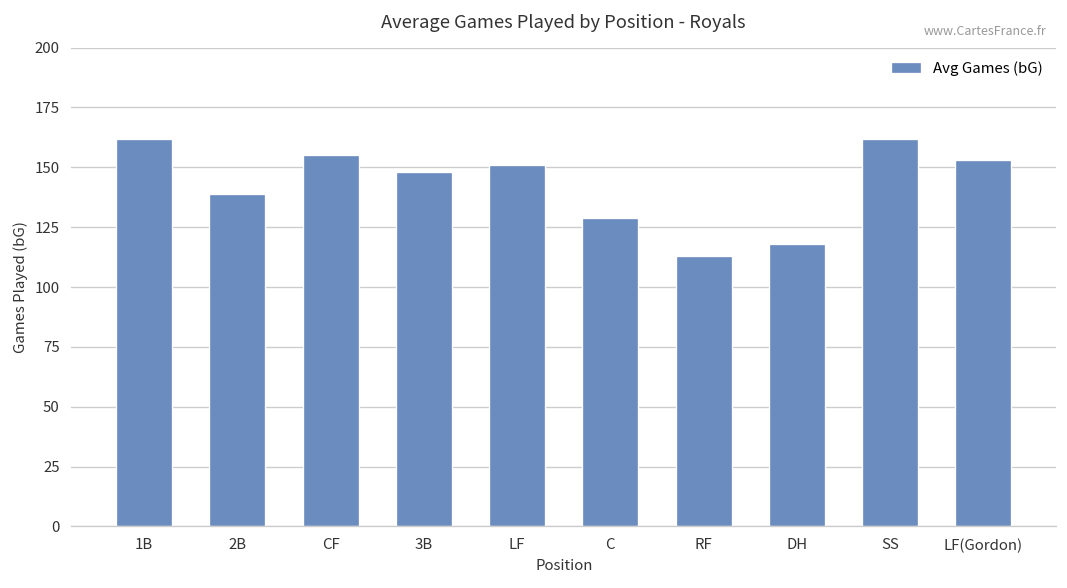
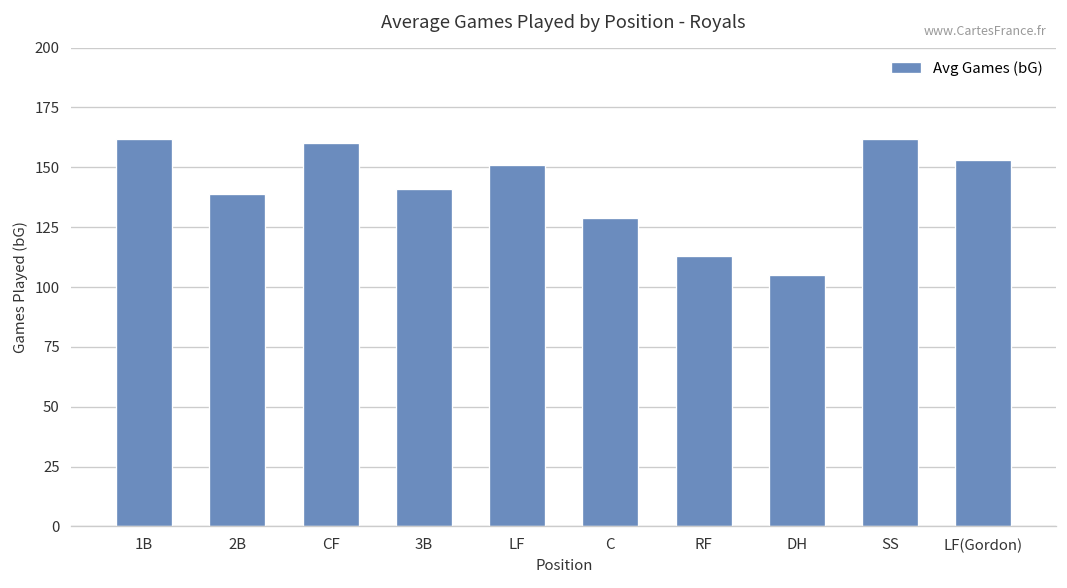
CF: 155 -> 160
3B: 148 -> 141
DH: 118 -> 105
